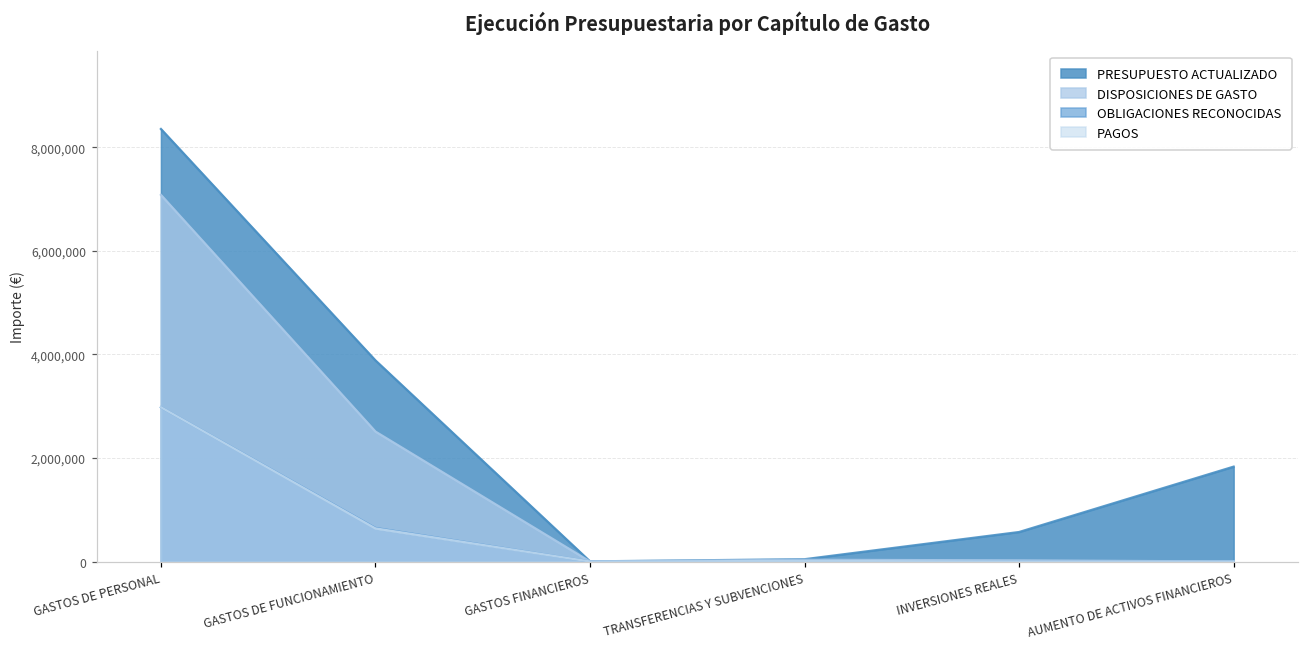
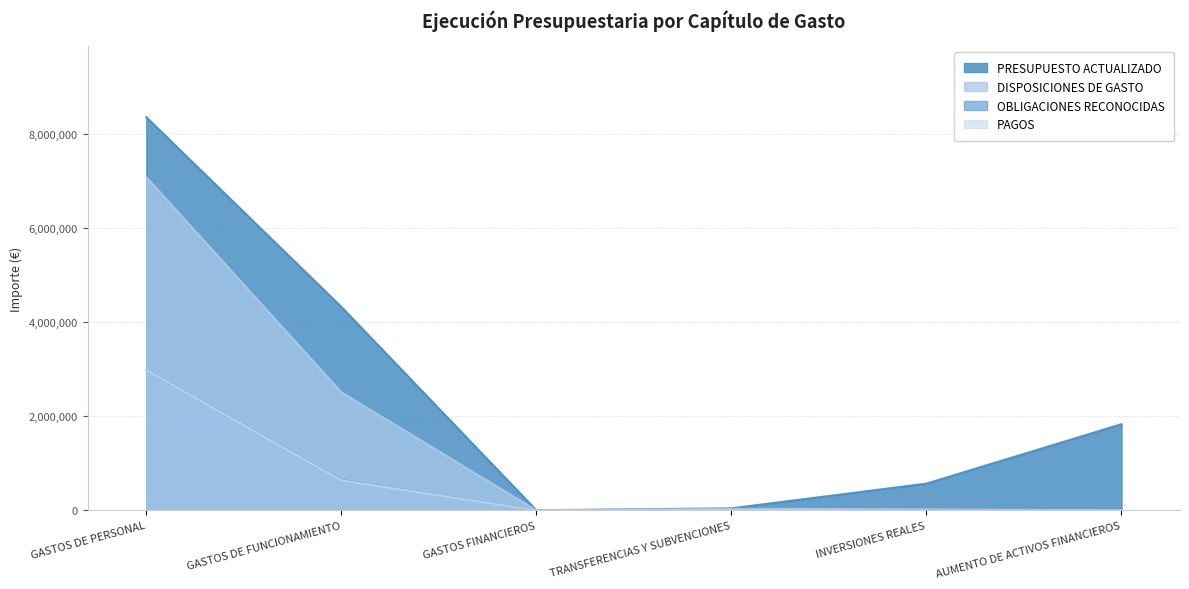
PRESUPUESTO ACTUALIZADO, GASTOS DE FUNCIONAMIENTO: 3,900,000 -> 4,300,000
